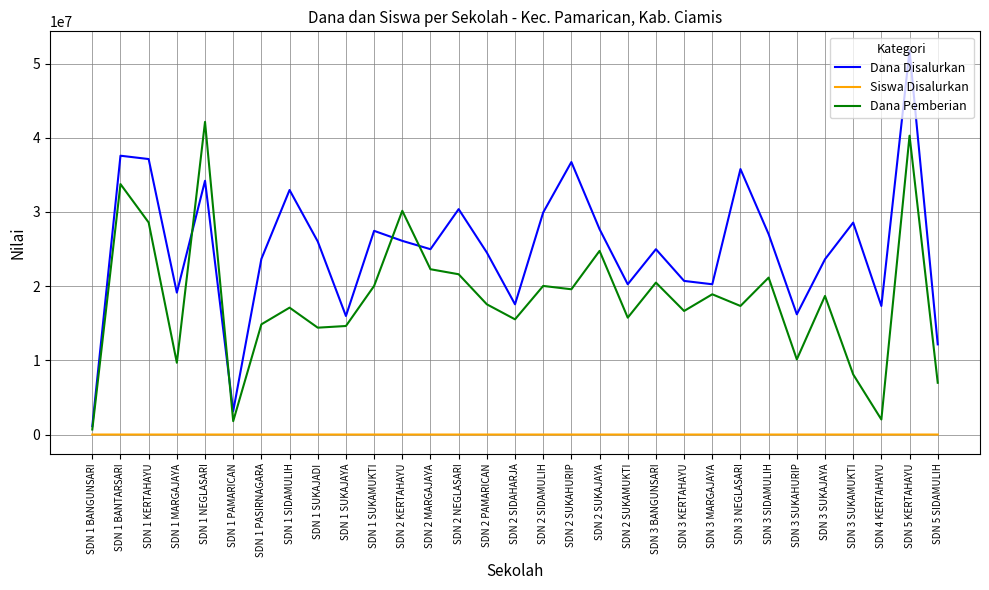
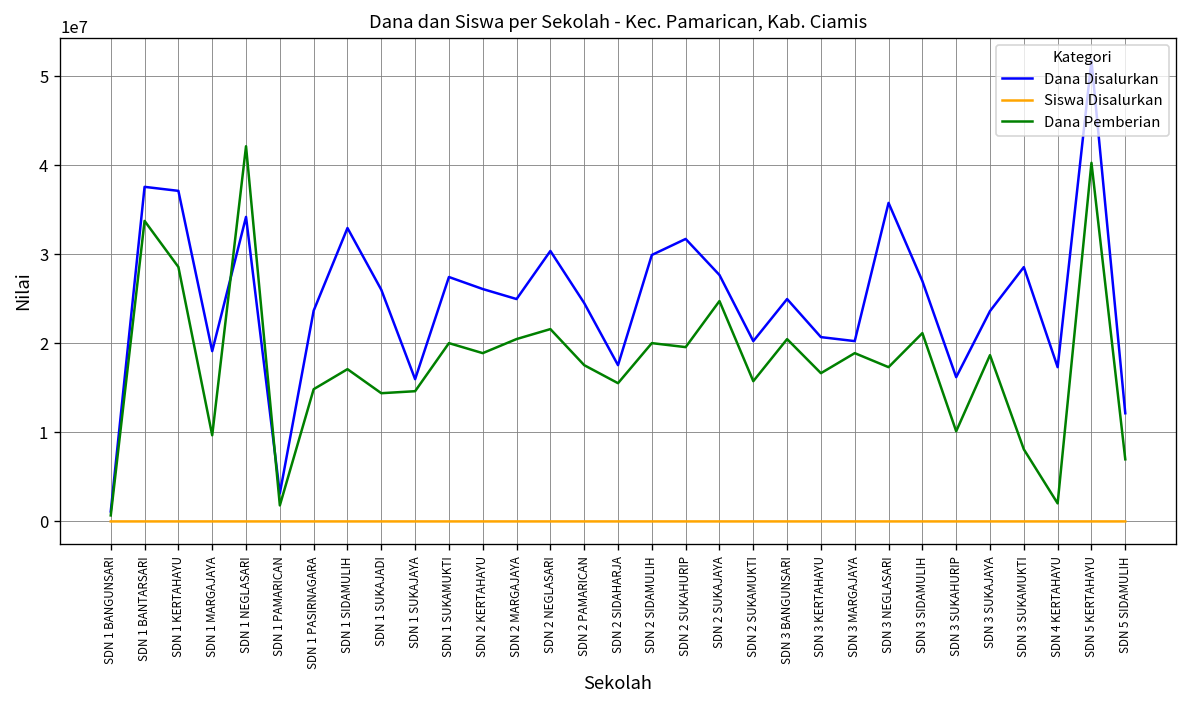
Dana Pemberian, SDN 2 KERTAHAYU: 30000000 -> 19000000
Dana Pemberian, SDN 2 MARGAJAYA: 22000000 -> 20000000
Dana Disalurkan, SDN 2 SUKAHURIP: 37000000 -> 32000000
